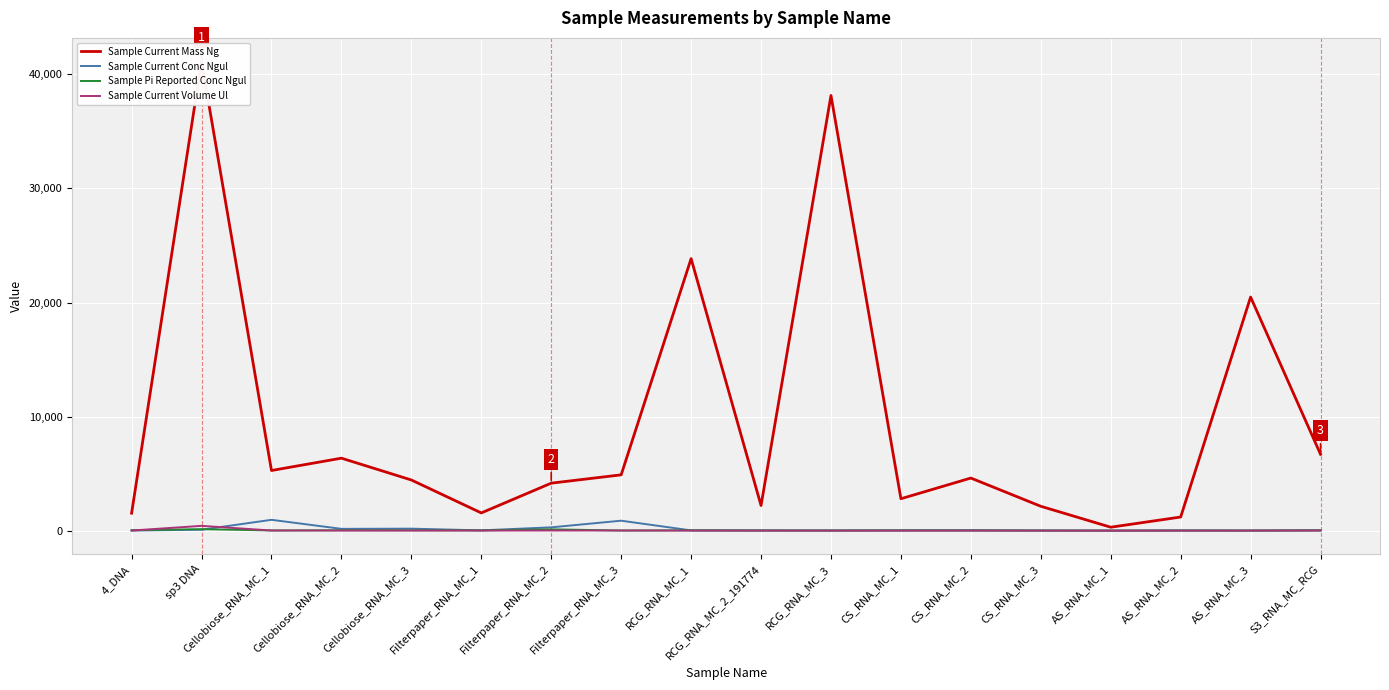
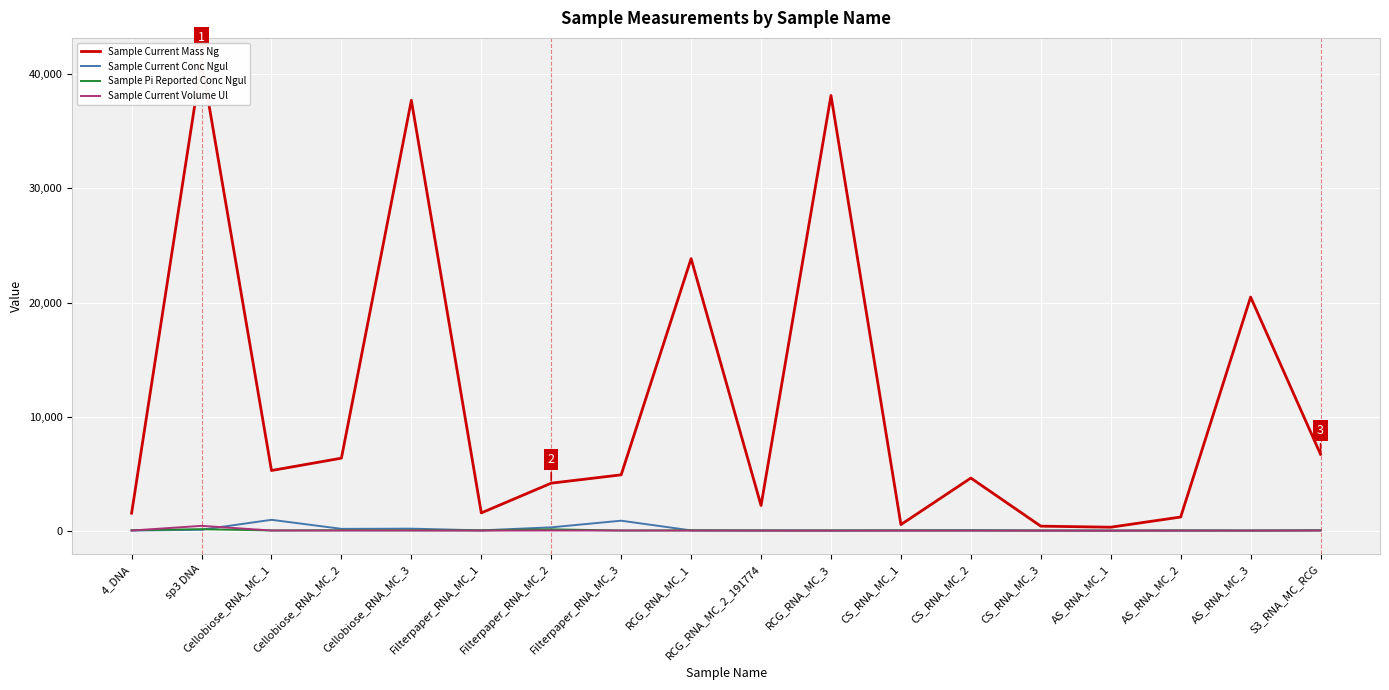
Sample Current Mass Ng, Cellobiose_RNA_MC_3: 4,500 -> 37,700
Sample Current Mass Ng, CS_RNA_MC_1: 2,800 -> 500
Sample Current Mass Ng, CS_RNA_MC_3: 2,100 -> 400
